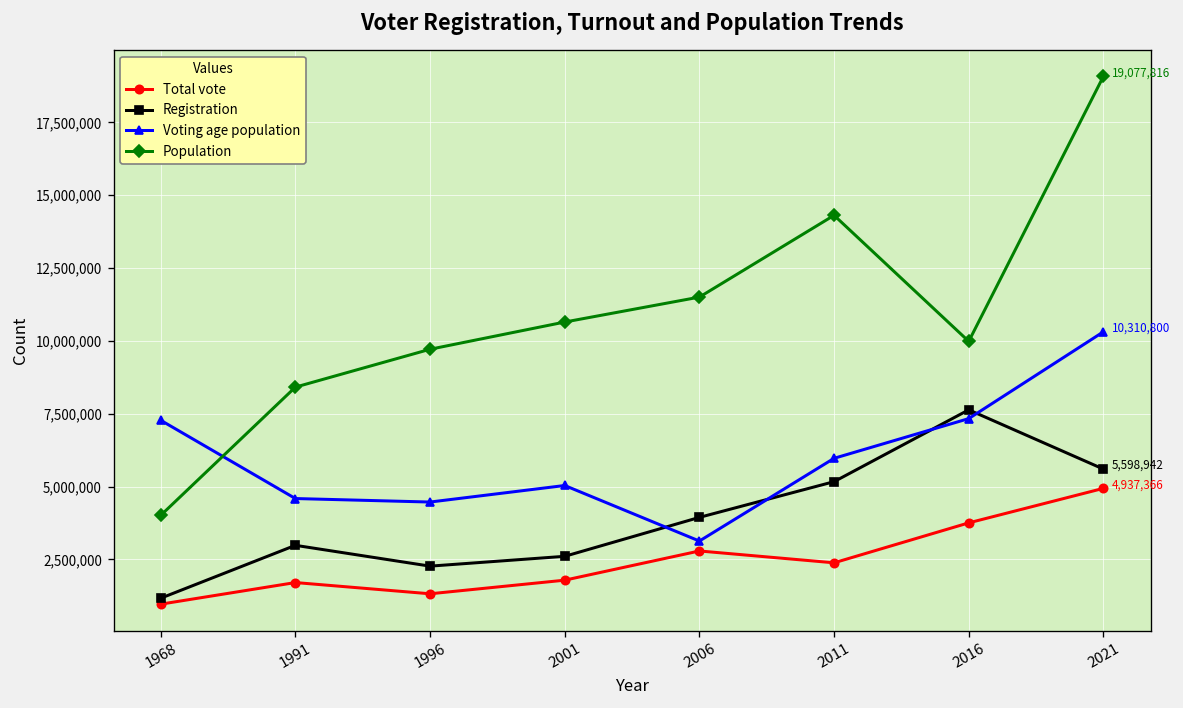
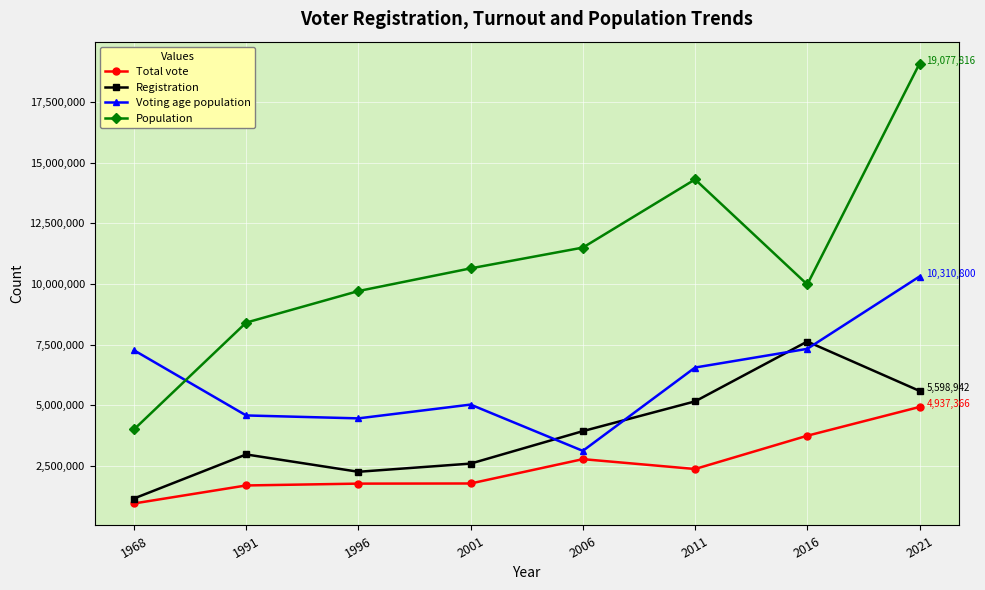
Total vote, 1996: 1,300,000 -> 1,800,000
Voting age population, 2011: 6,000,000 -> 6,600,000
